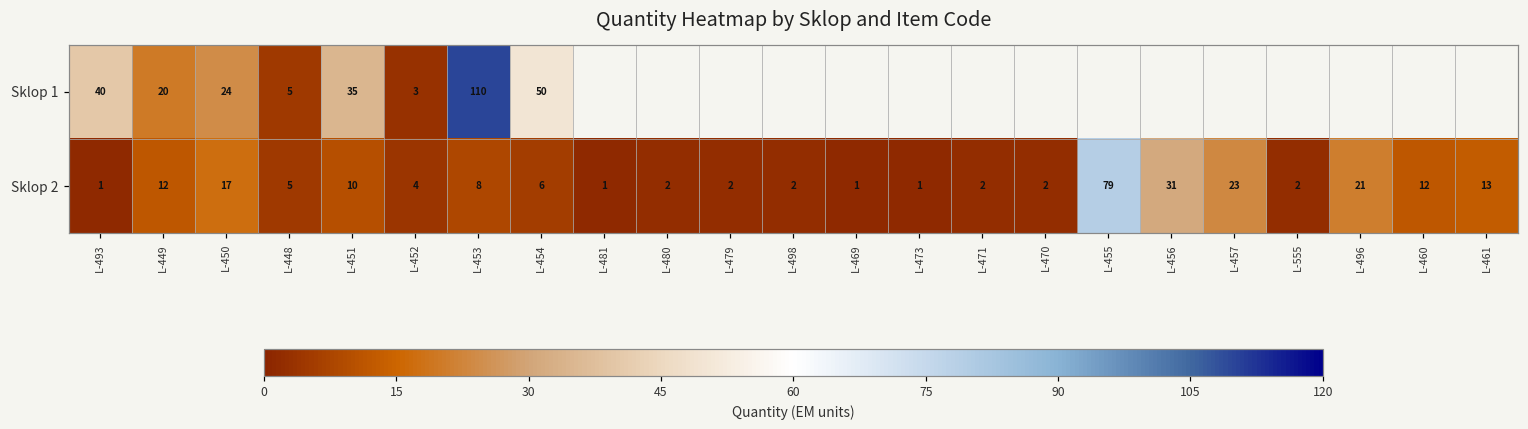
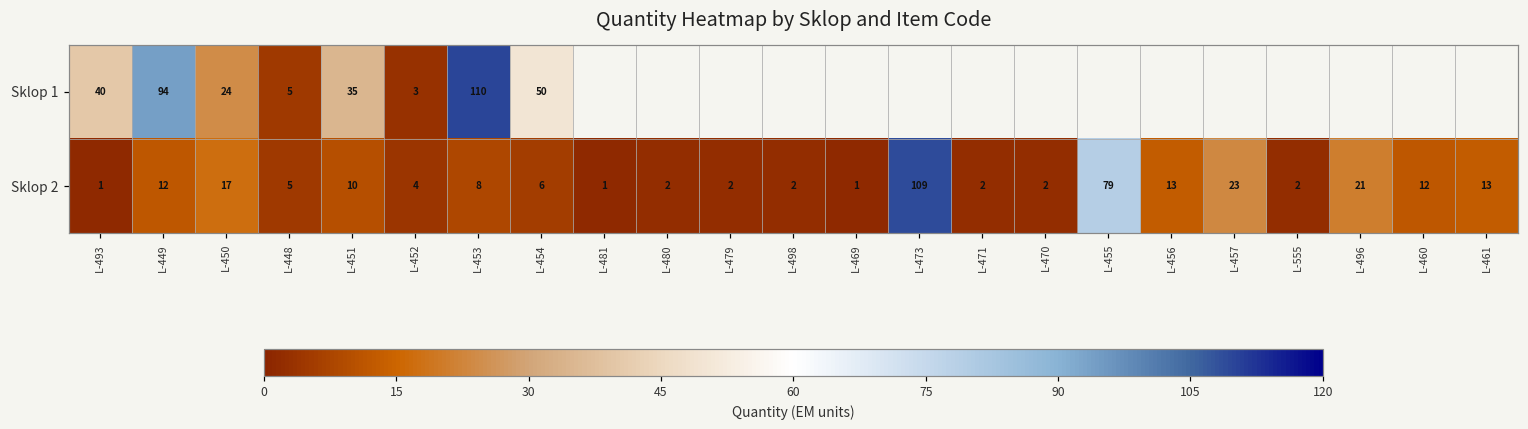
Sklop 1, L-449: 20 -> 94
Sklop 2, L-473: 1 -> 109
Sklop 2, L-456: 31 -> 13
